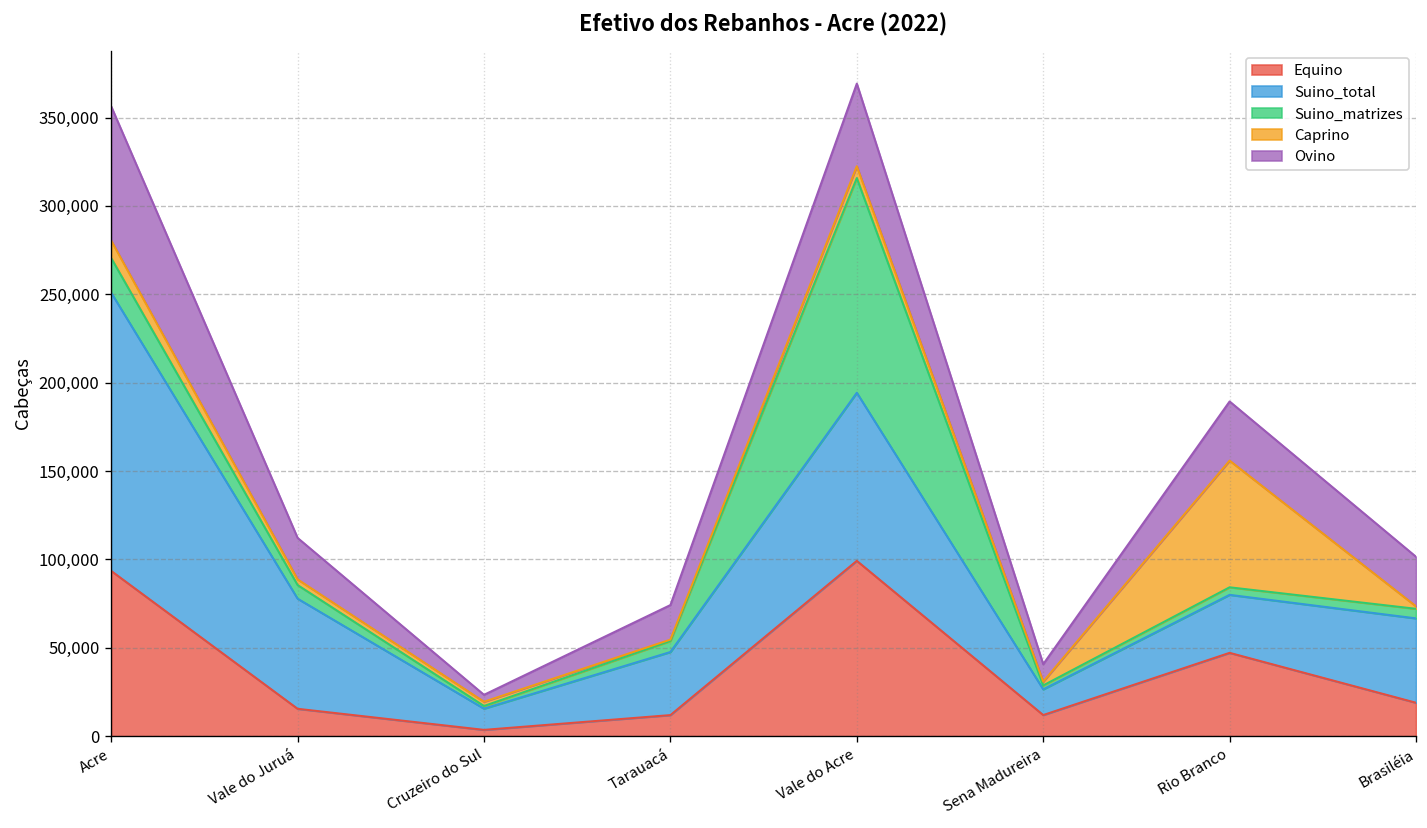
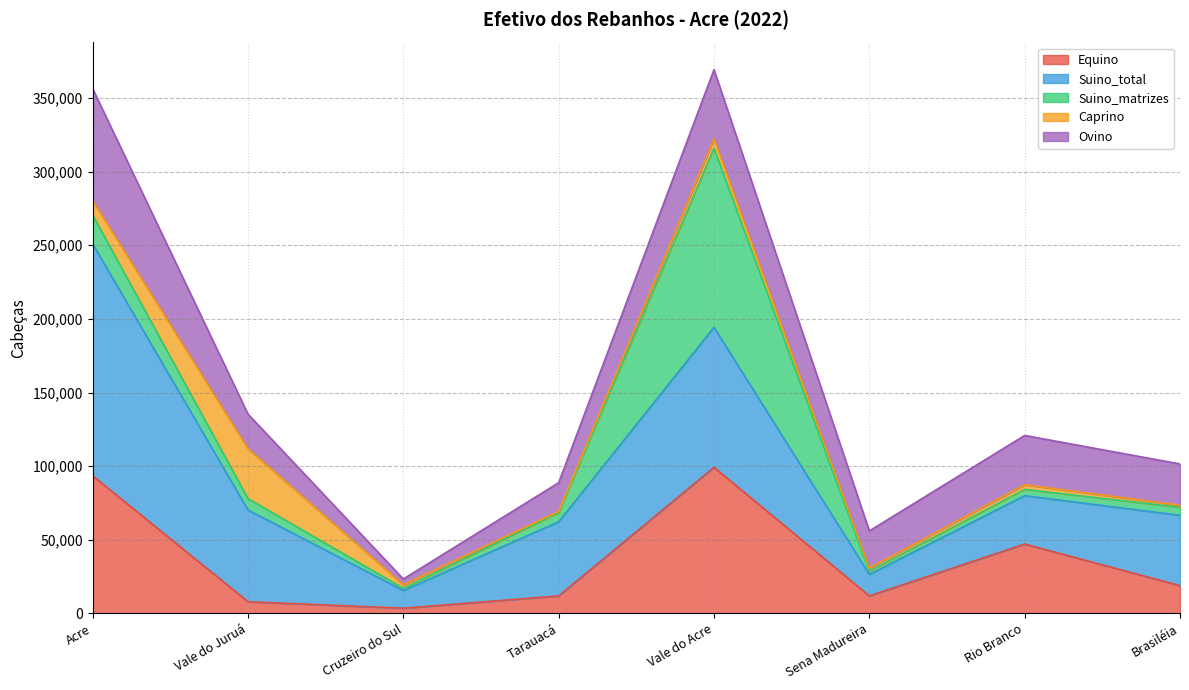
Equino, Vale do Juruá: 15,000 -> 8,000
Caprino, Vale do Juruá: 3,000 -> 34,000
Suino_total, Tarauacá: 36,000 -> 50,000
Ovino, Sena Madureira: 10,000 -> 25,000
Caprino, Rio Branco: 72,000 -> 3,000
